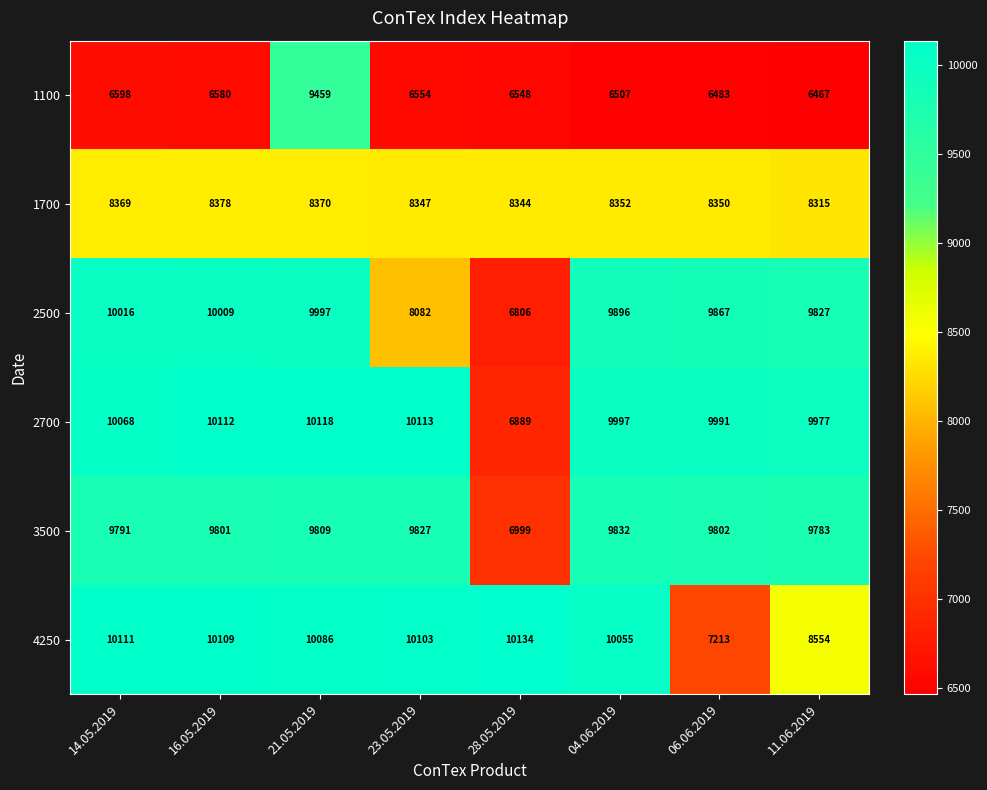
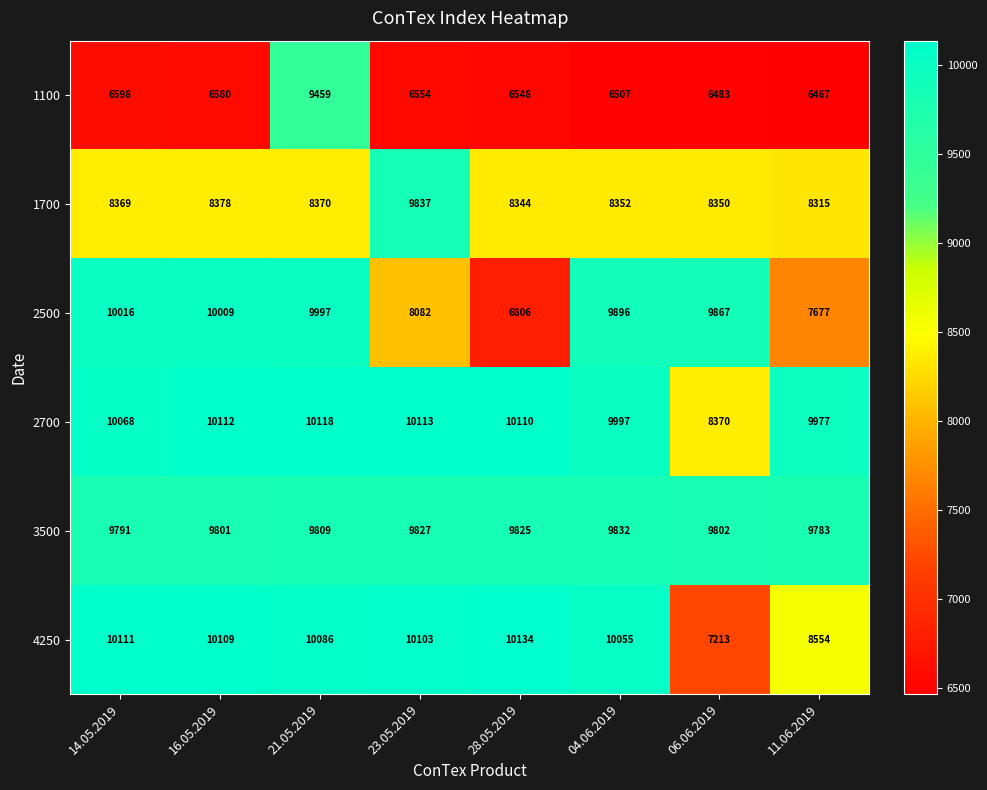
1700, 23.05.2019: 8347 -> 9837
2500, 11.06.2019: 9827 -> 7677
2700, 28.05.2019: 6889 -> 10110
2700, 06.06.2019: 9991 -> 8370
3500, 28.05.2019: 6999 -> 9825
